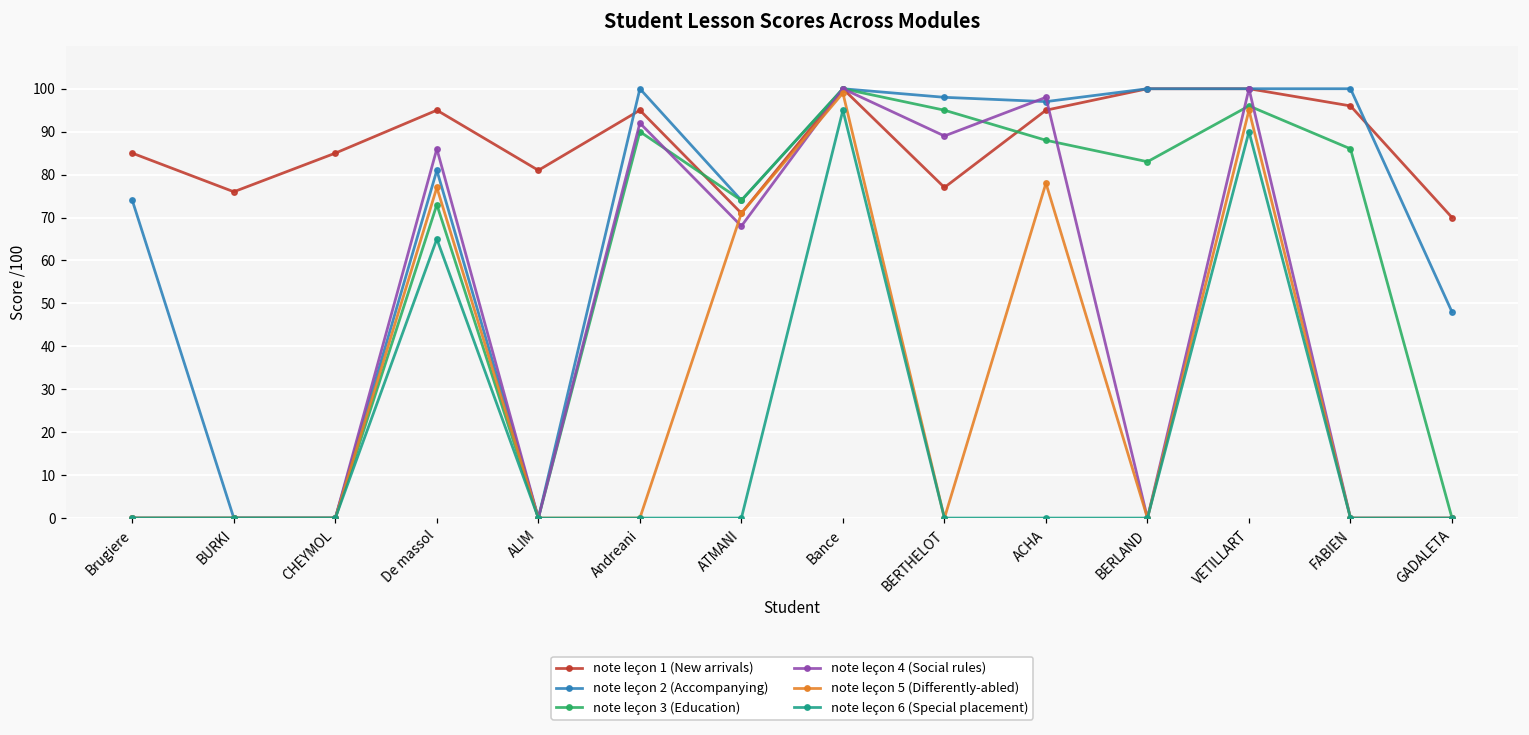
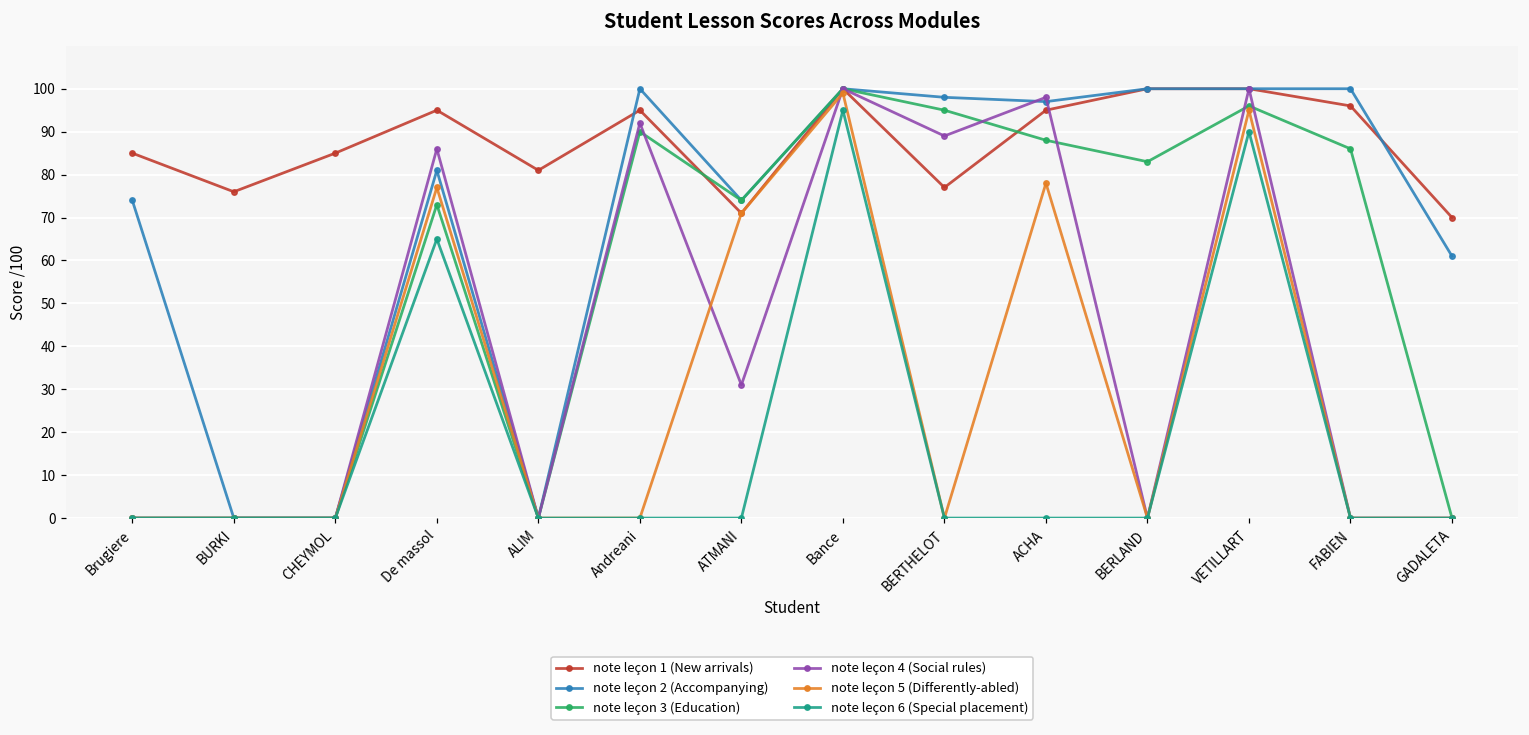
note leçon 4 (Social rules), ATMANI: 68 -> 31
note leçon 2 (Accompanying), GADALETA: 48 -> 61
